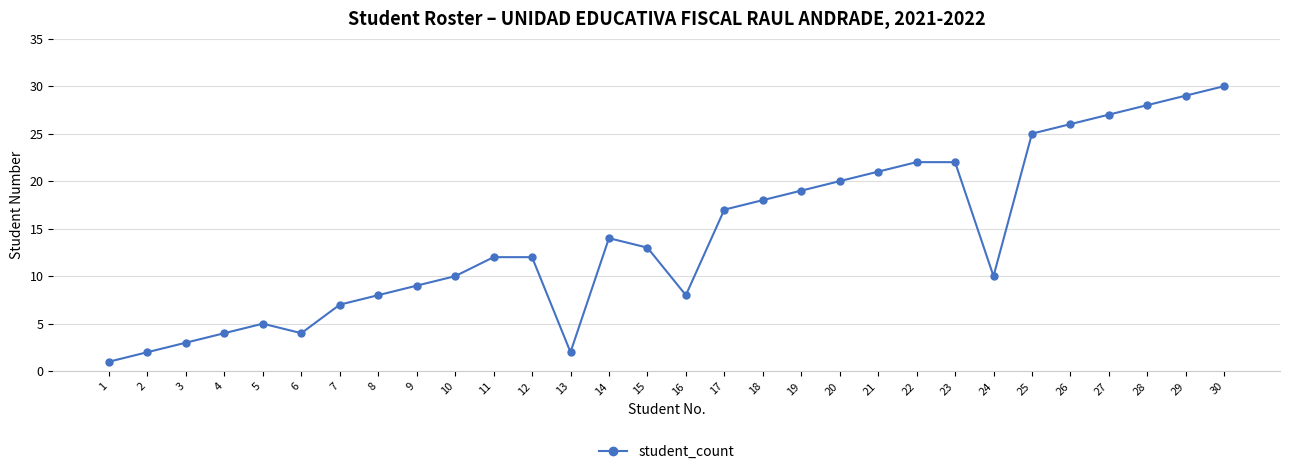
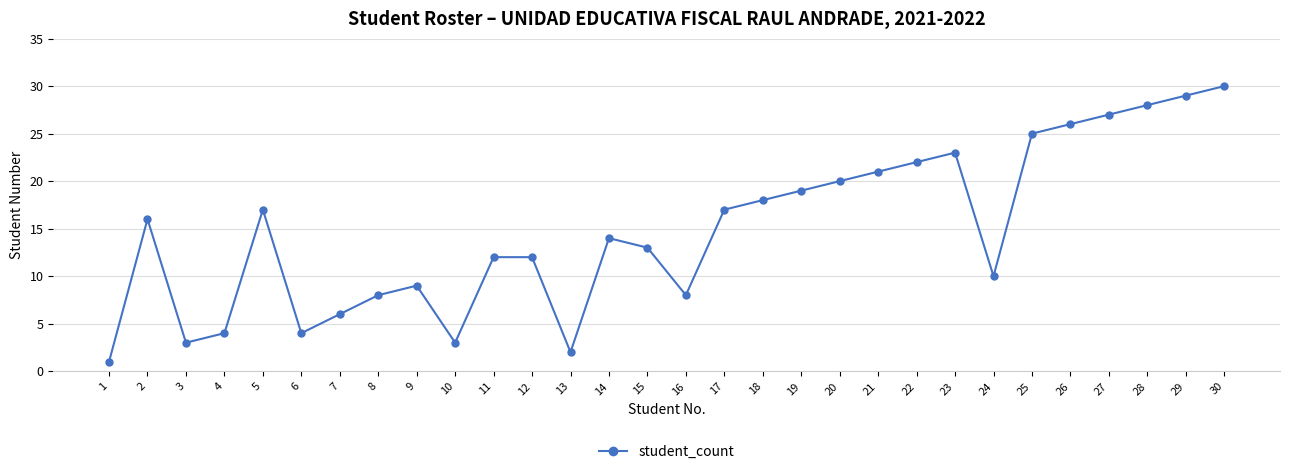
2: 2 -> 16
5: 5 -> 17
7: 7 -> 6
10: 10 -> 3
23: 22 -> 23
